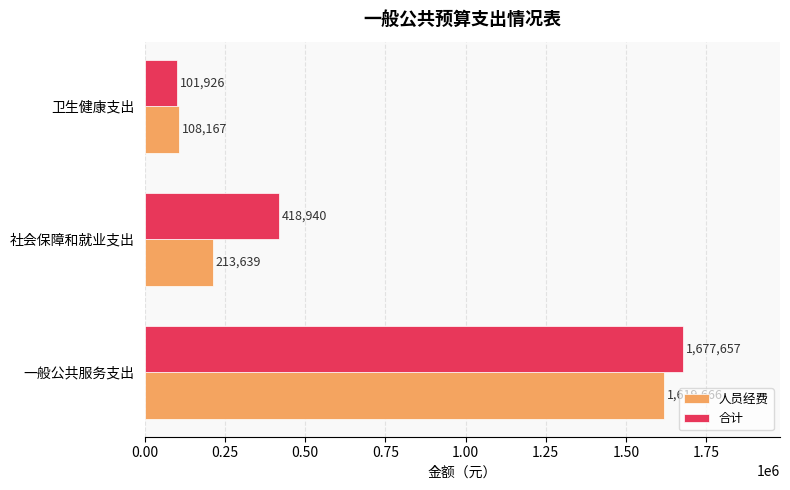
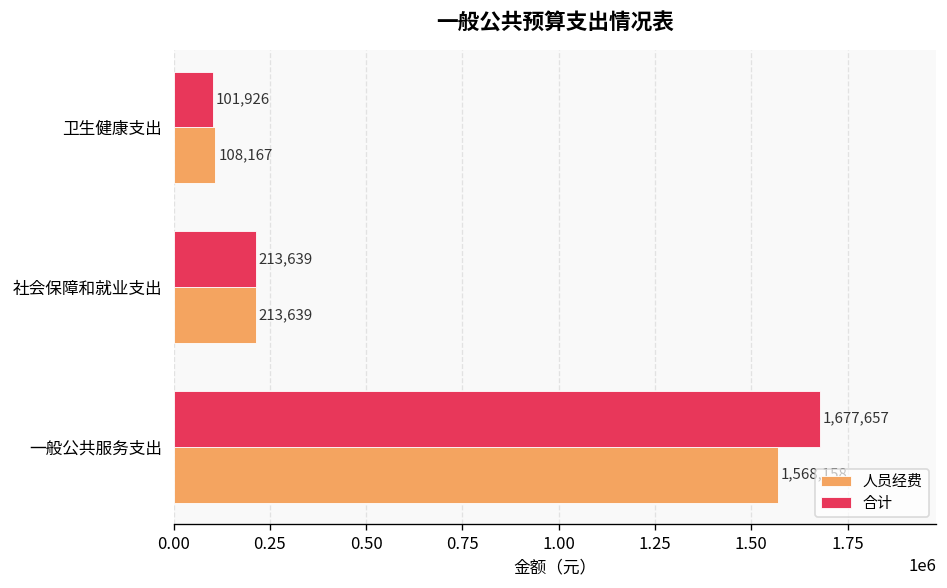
合计, 社会保障和就业支出: 418,940 -> 213,639
人员经费, 一般公共服务支出: 1620000 -> 1570000
